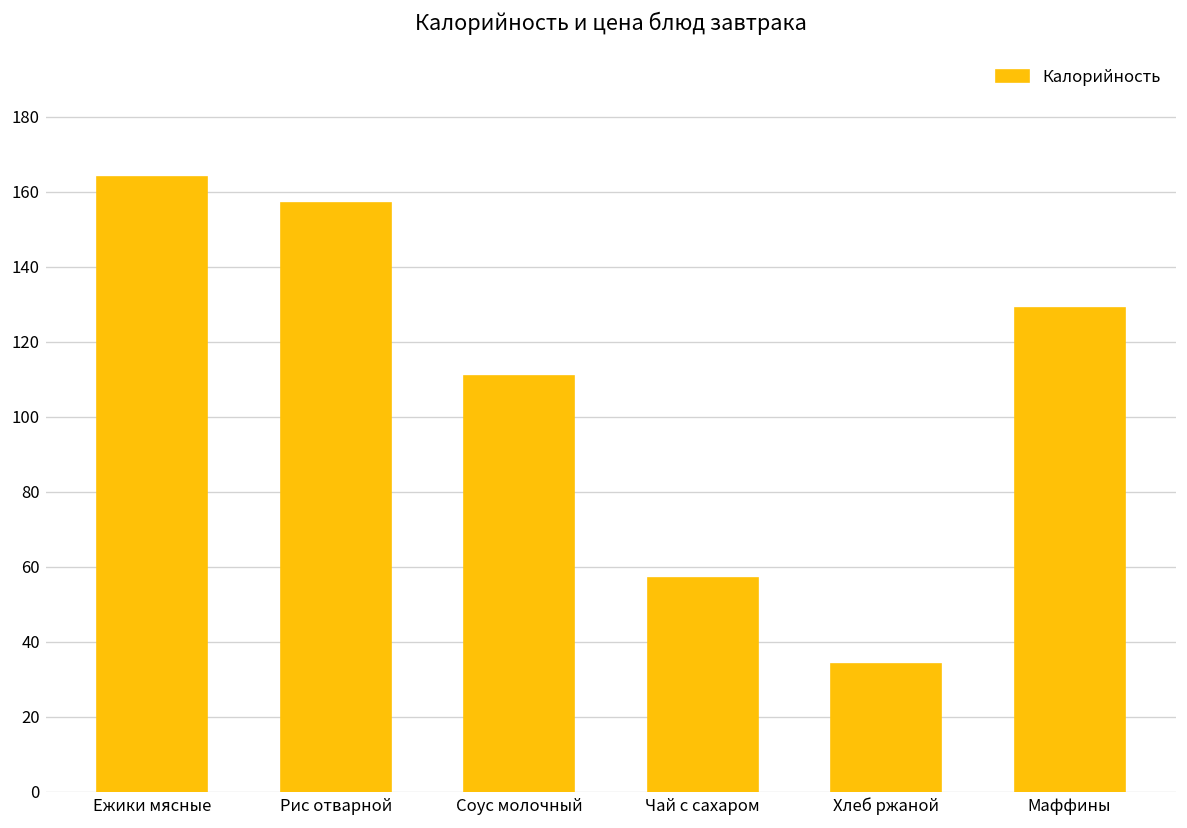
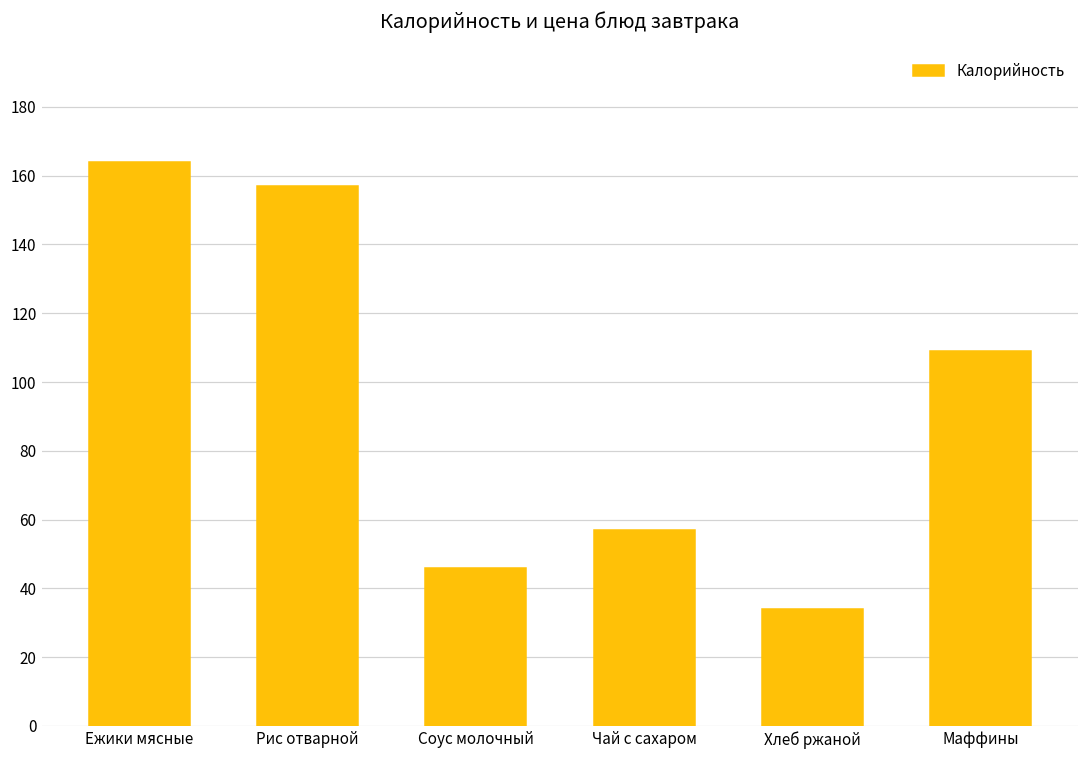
Соус молочный: 111 -> 46
Маффины: 129 -> 109
